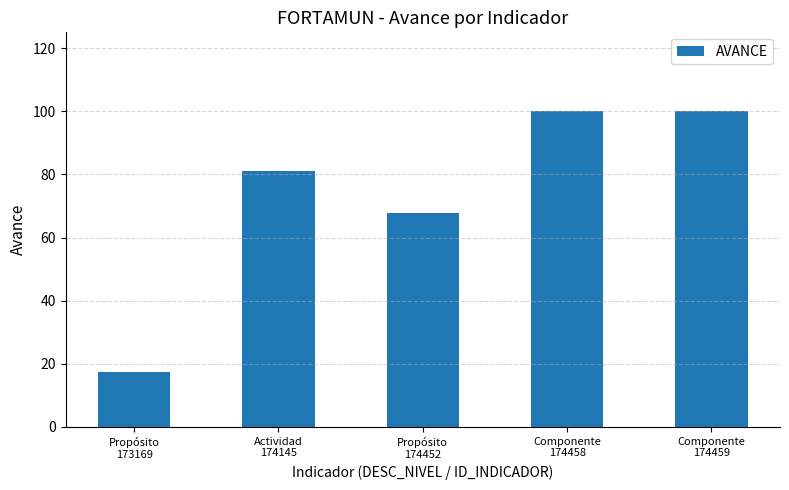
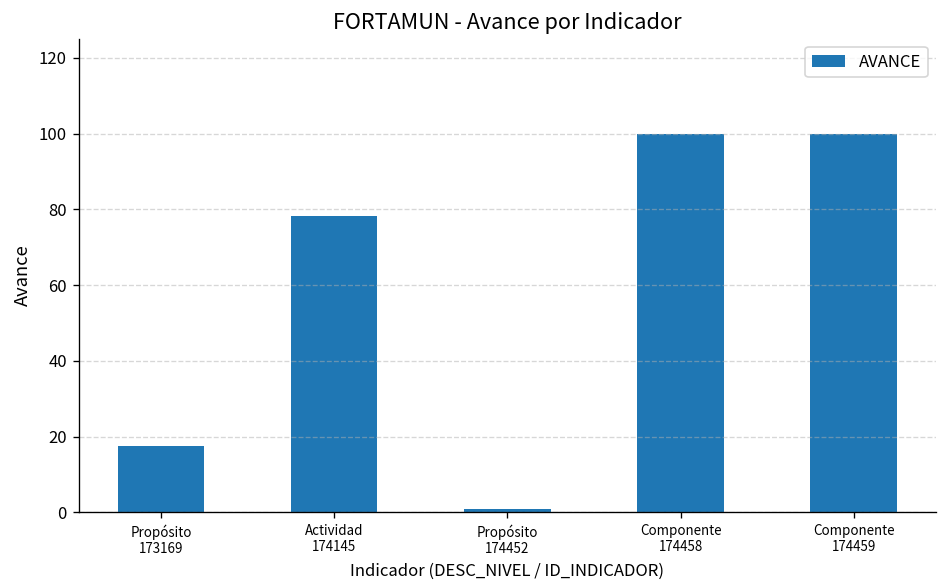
Actividad 174145: 81 -> 78
Propósito 174452: 68 -> 1
